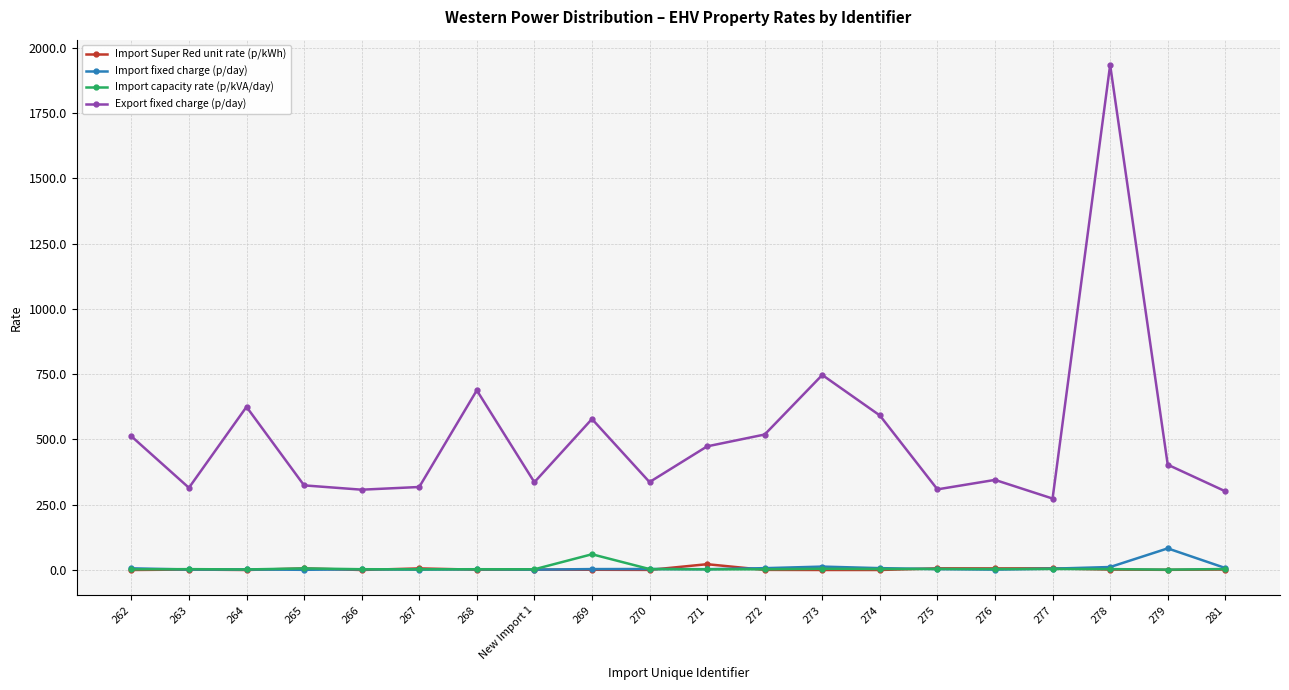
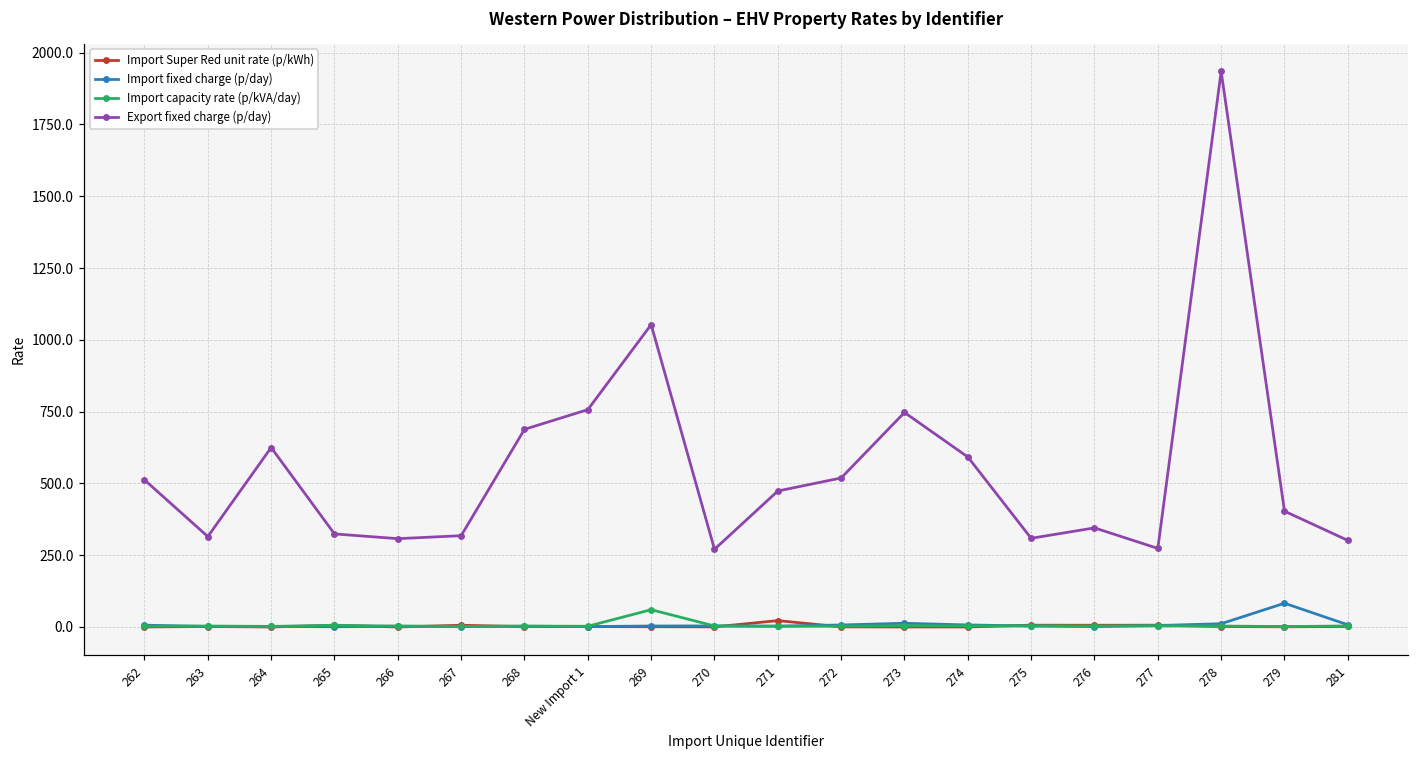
Export fixed charge (p/day), New Import 1: 340 -> 760
Export fixed charge (p/day), 269: 580 -> 1050
Export fixed charge (p/day), 270: 340 -> 270
